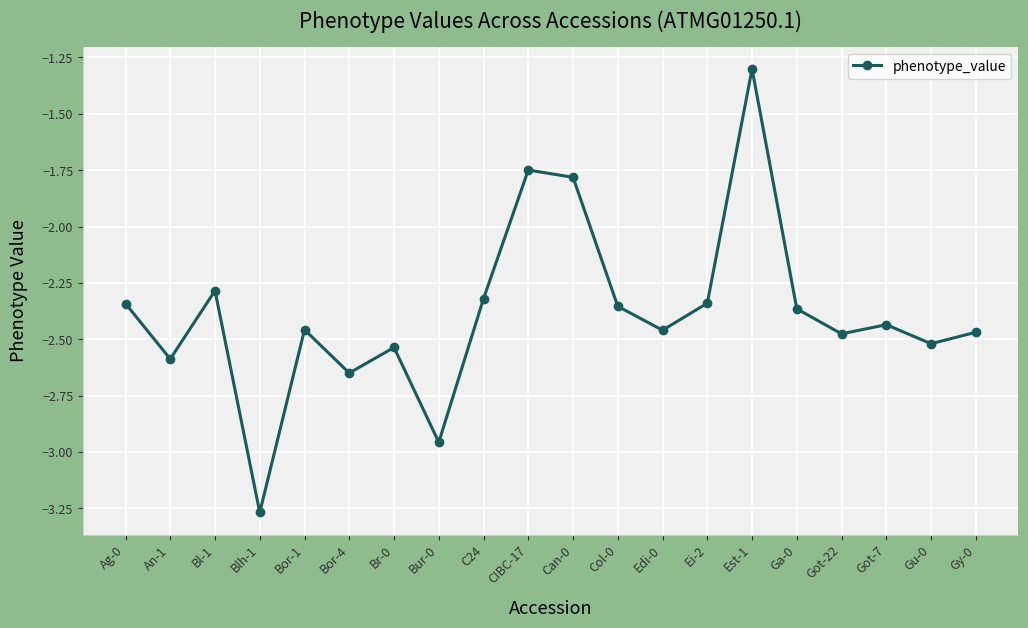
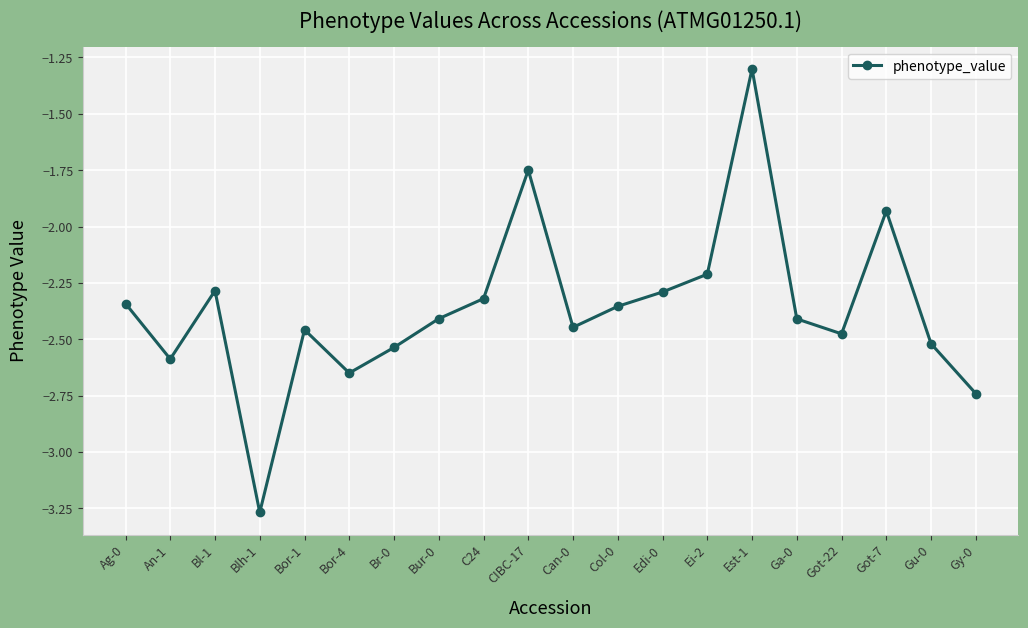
Bur-0: -2.96 -> -2.41
Can-0: -1.78 -> -2.45
Edi-0: -2.46 -> -2.29
Ei-2: -2.34 -> -2.21
Ga-0: -2.36 -> -2.41
Got-7: -2.44 -> -1.93
Gy-0: -2.47 -> -2.74
